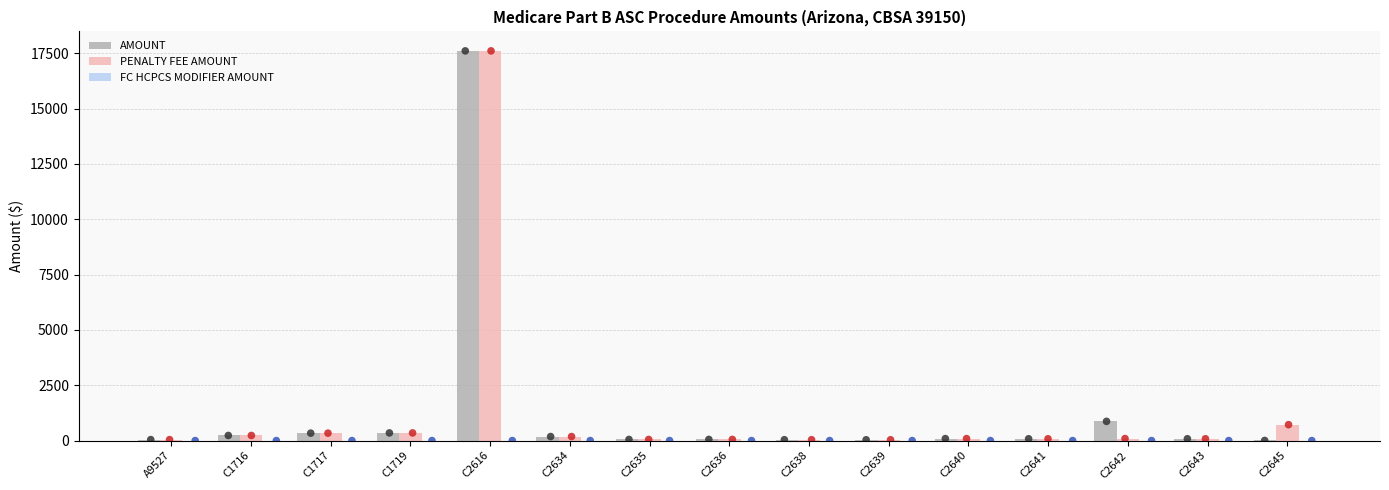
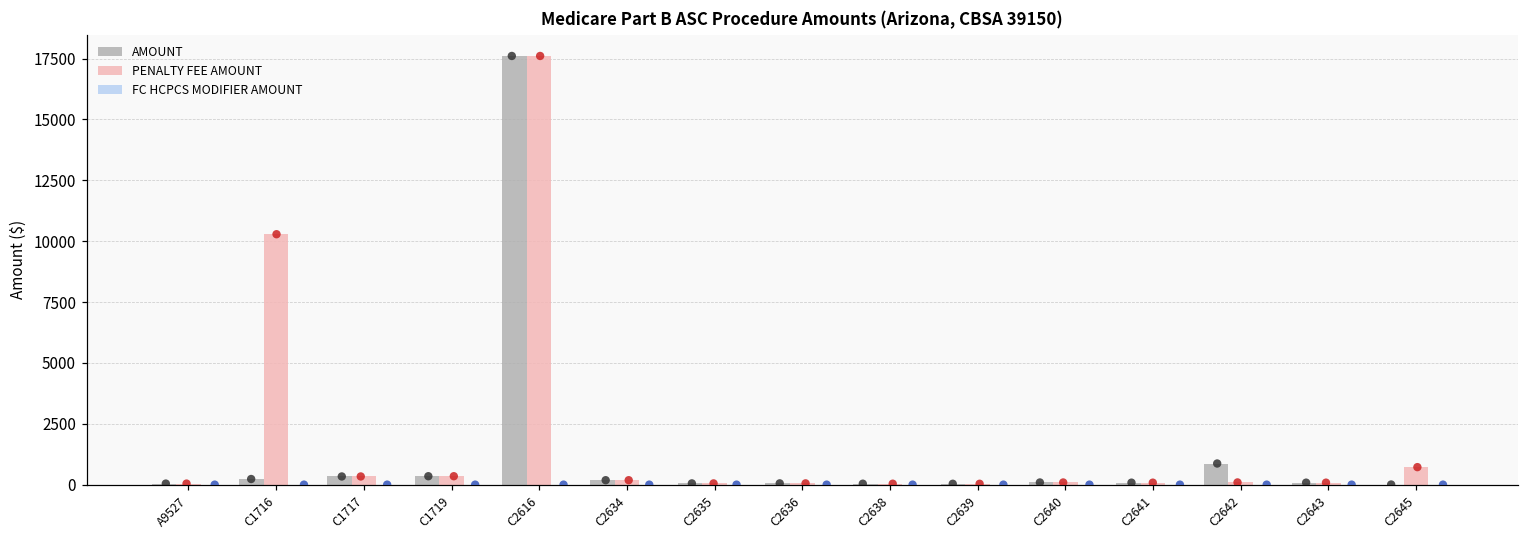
PENALTY FEE AMOUNT, C1716: 200 -> 10300
